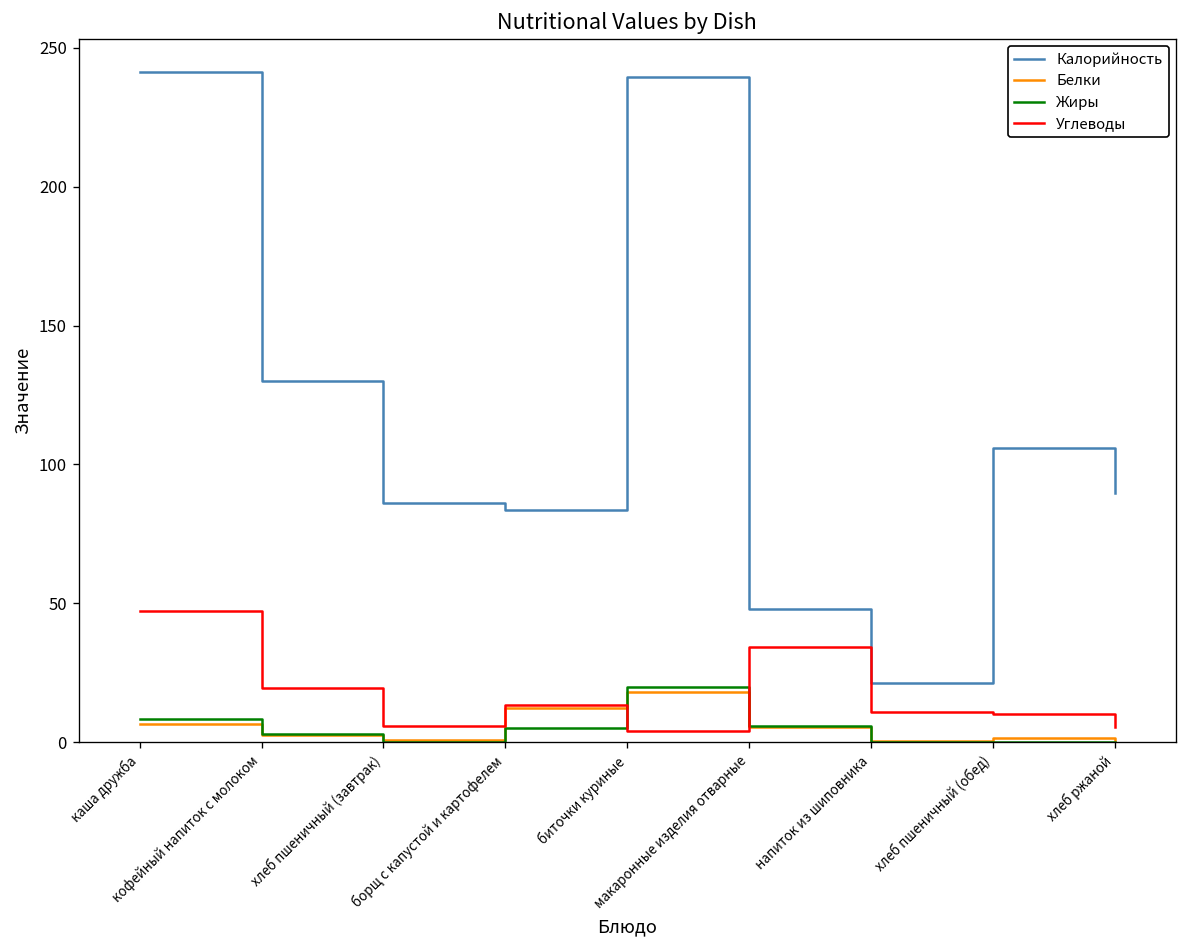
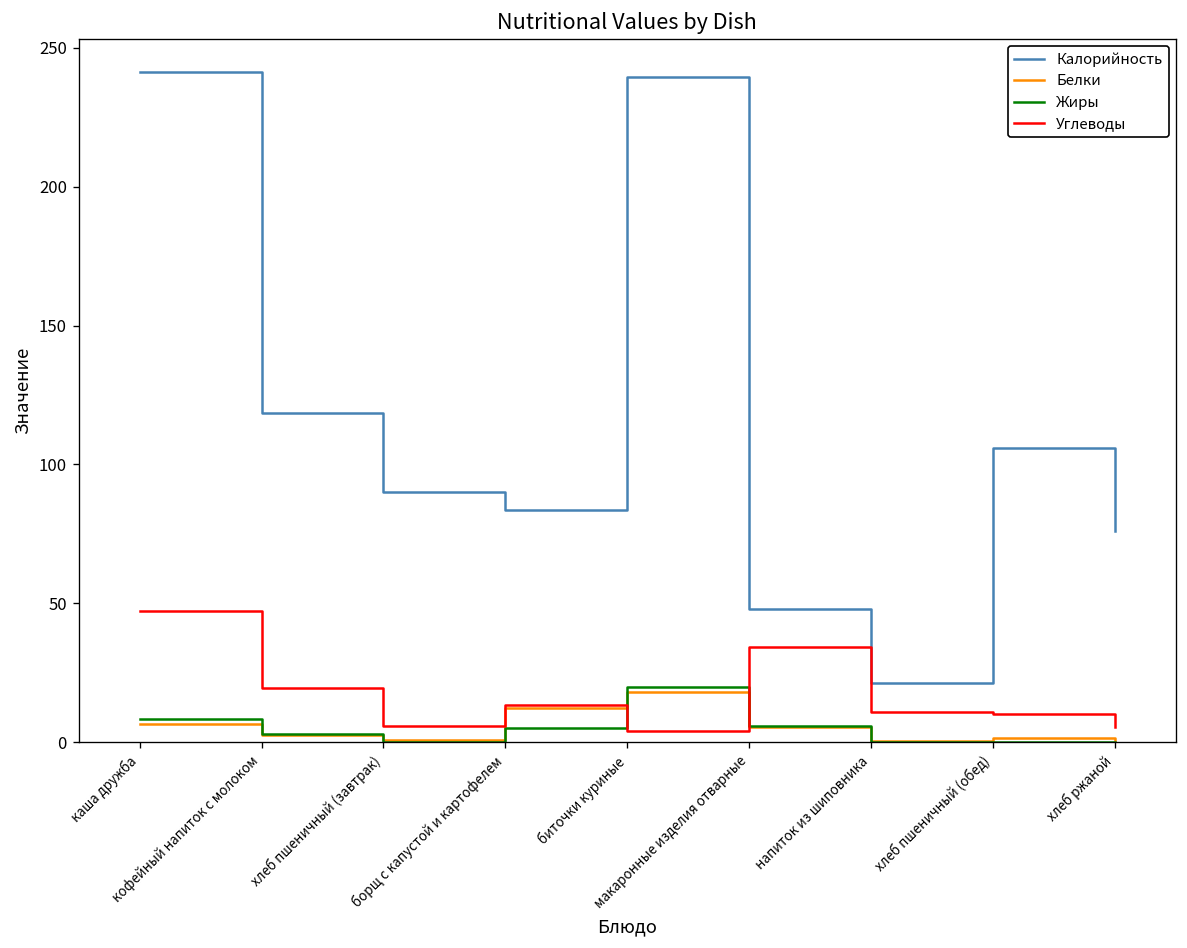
Калорийность, кофейный напиток с молоком: 130 -> 119
Калорийность, хлеб пшеничный (завтрак): 86 -> 90
Калорийность, хлеб ржаной: 90 -> 76
